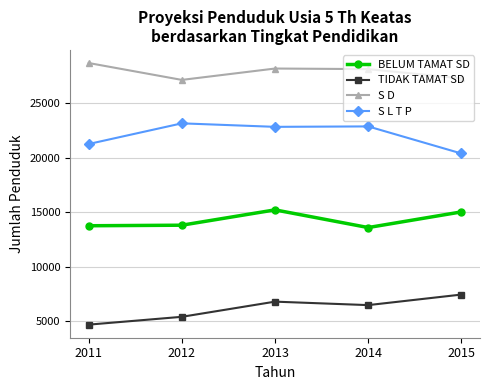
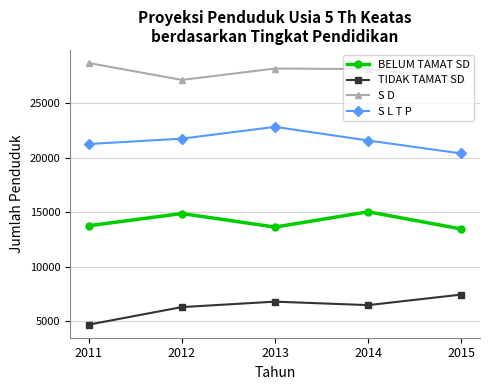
BELUM TAMAT SD, 2012: 13800 -> 14900
TIDAK TAMAT SD, 2012: 5400 -> 6300
S L T P, 2012: 23200 -> 21800
BELUM TAMAT SD, 2013: 15200 -> 13600
BELUM TAMAT SD, 2014: 13600 -> 15000
S L T P, 2014: 22900 -> 21600
BELUM TAMAT SD, 2015: 15000 -> 13500
